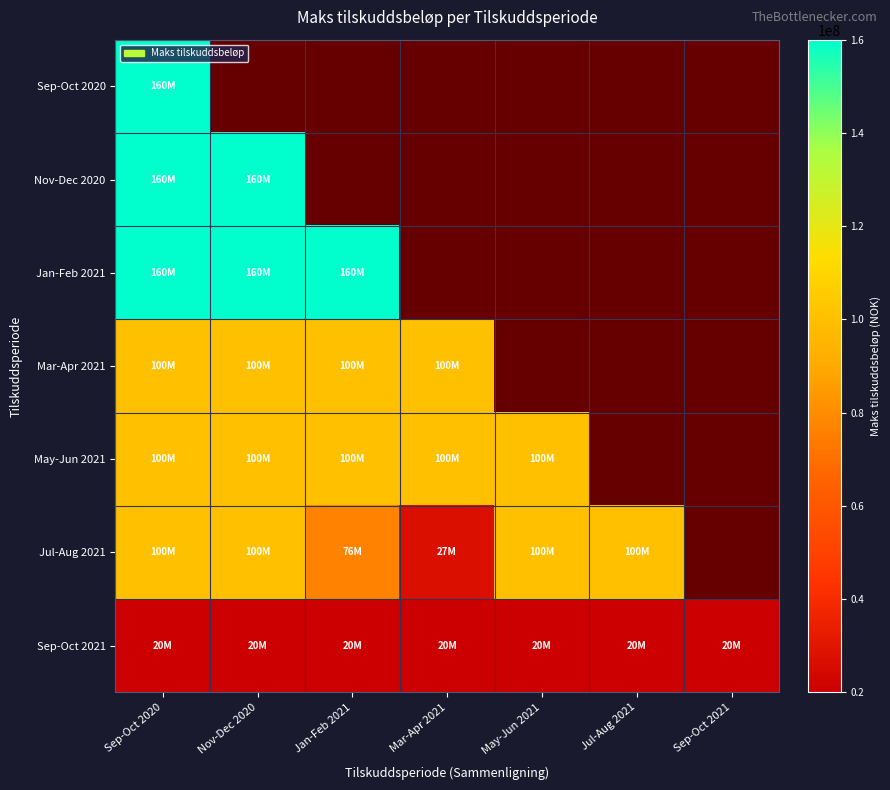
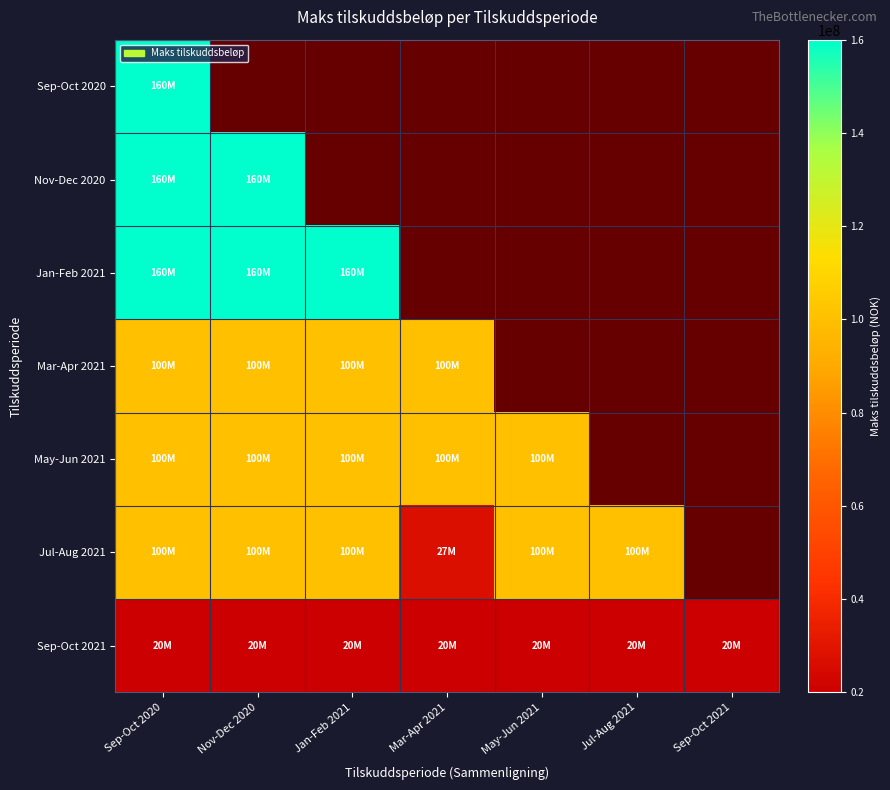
Jul-Aug 2021, Jan-Feb 2021: 76M -> 100M
